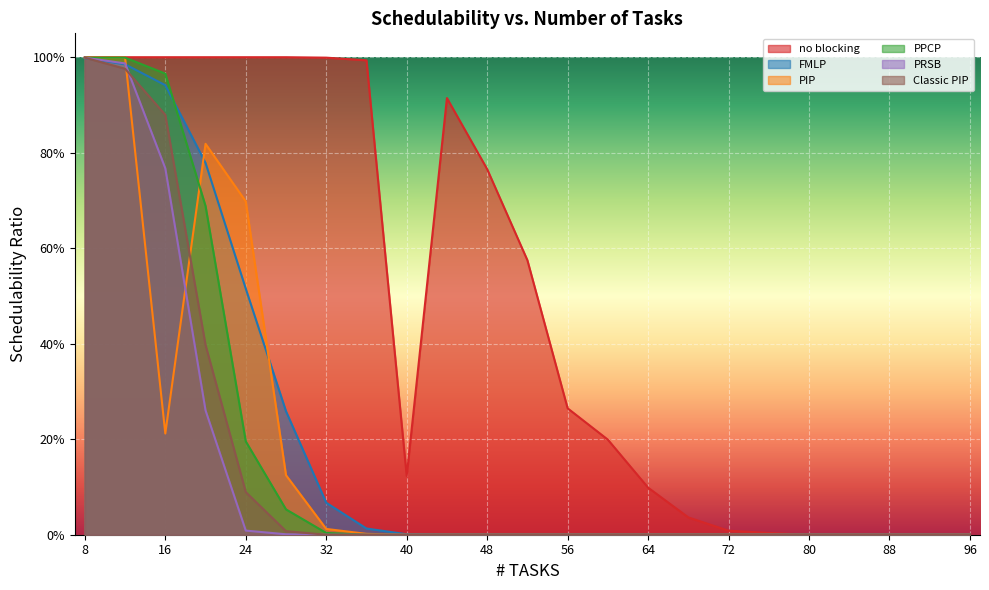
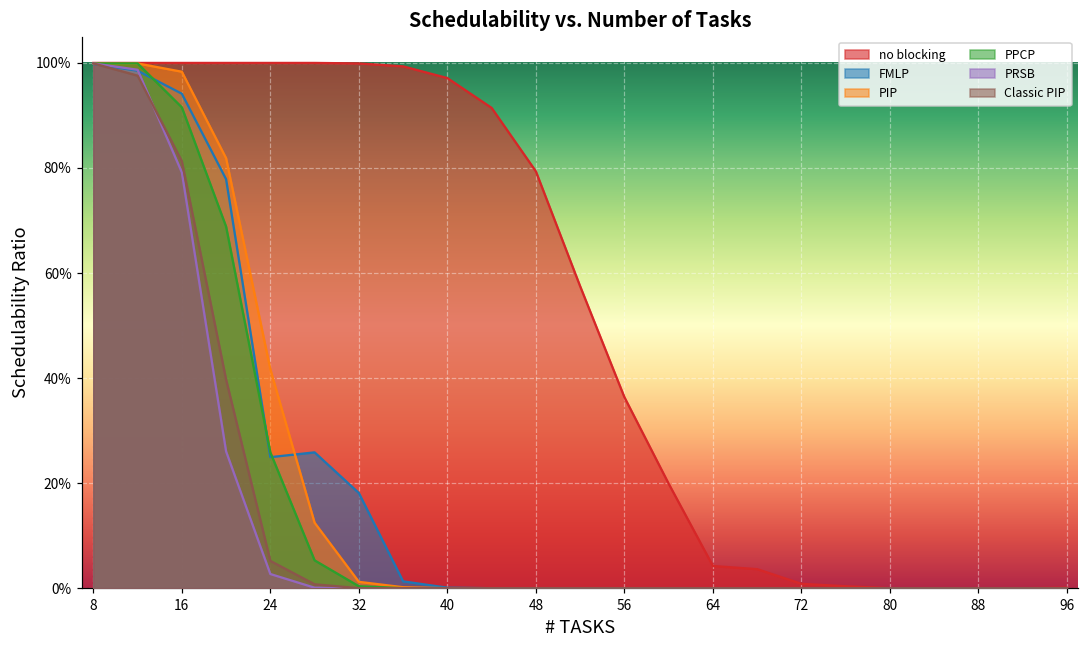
PIP, 16: 21% -> 98%
PPCP, 16: 97% -> 92%
PRSB, 16: 77% -> 79%
Classic PIP, 16: 88% -> 81%
FMLP, 24: 52% -> 25%
PIP, 24: 70% -> 42%
PPCP, 24: 20% -> 26%
PRSB, 24: 1% -> 3%
Classic PIP, 24: 9% -> 5%
FMLP, 32: 7% -> 18%
no blocking, 40: 12% -> 97%
no blocking, 48: 77% -> 79%
no blocking, 56: 26% -> 36%
no blocking, 64: 10% -> 4%
